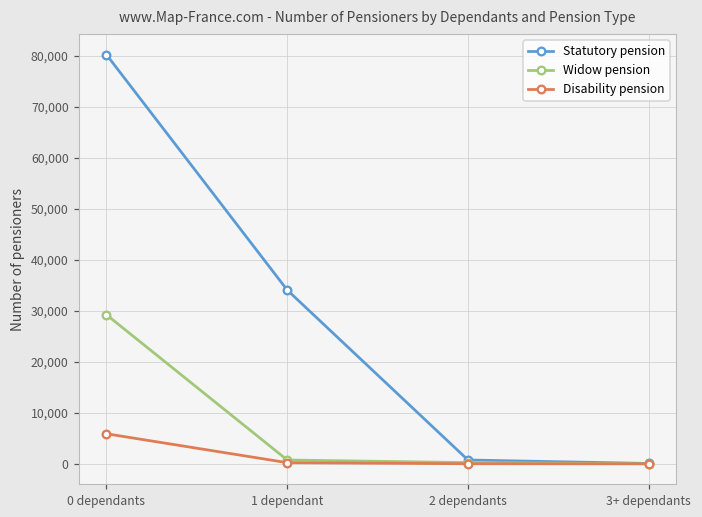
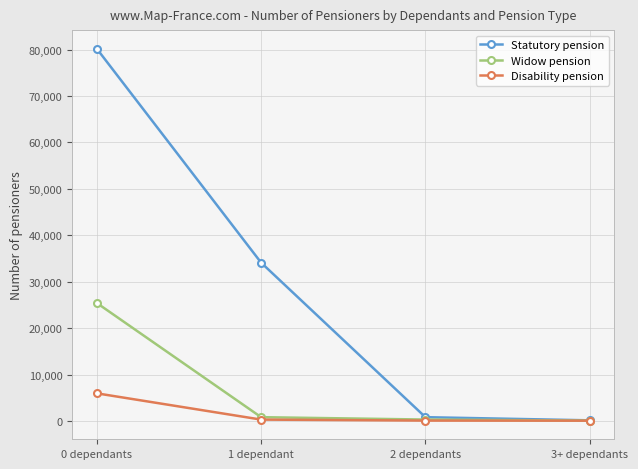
Widow pension, 0 dependants: 29,000 -> 25,000
